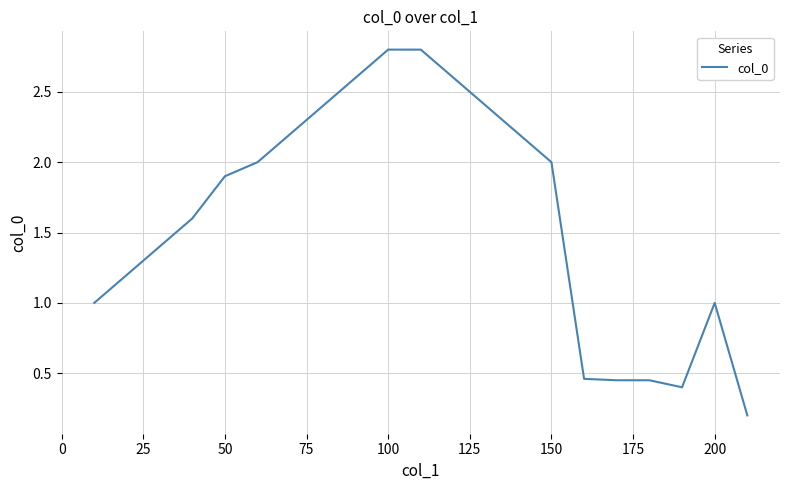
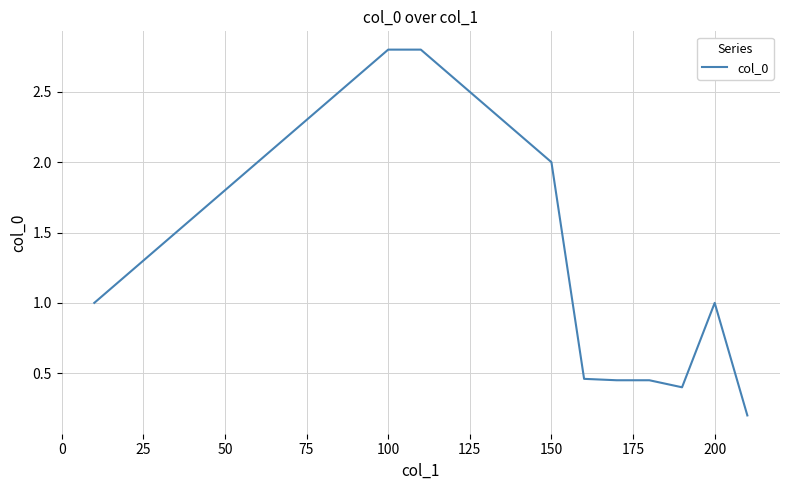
50: 1.9 -> 1.8
